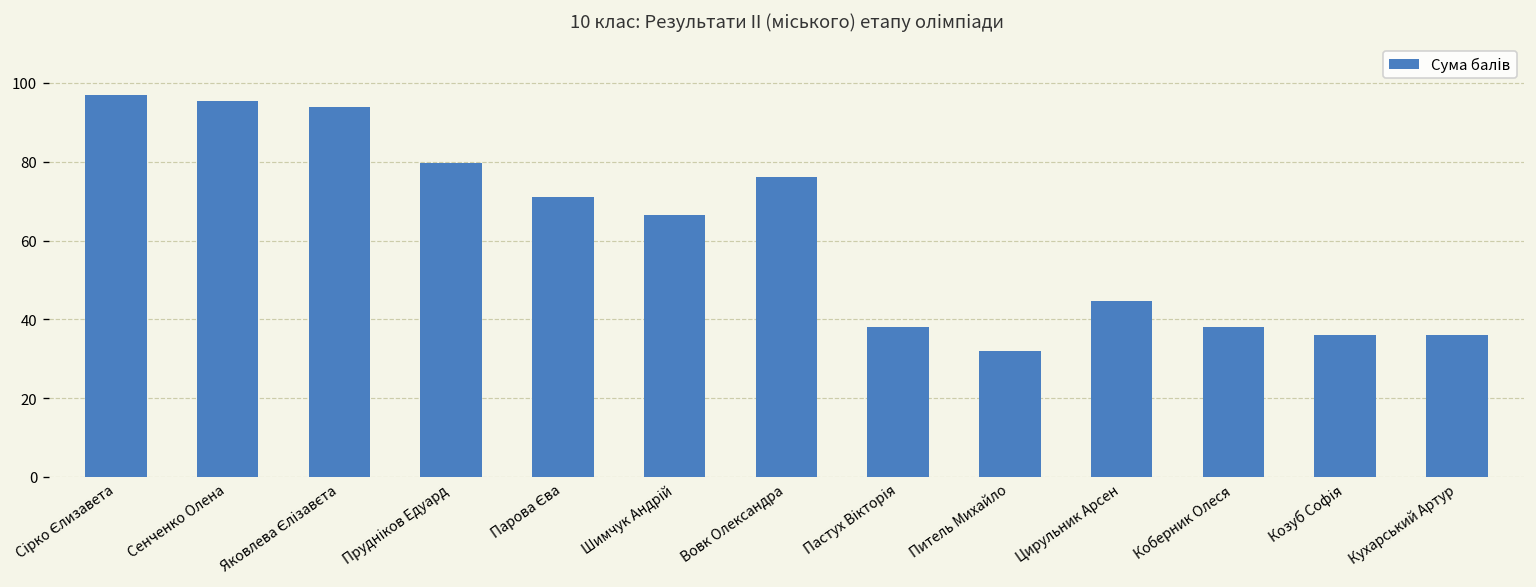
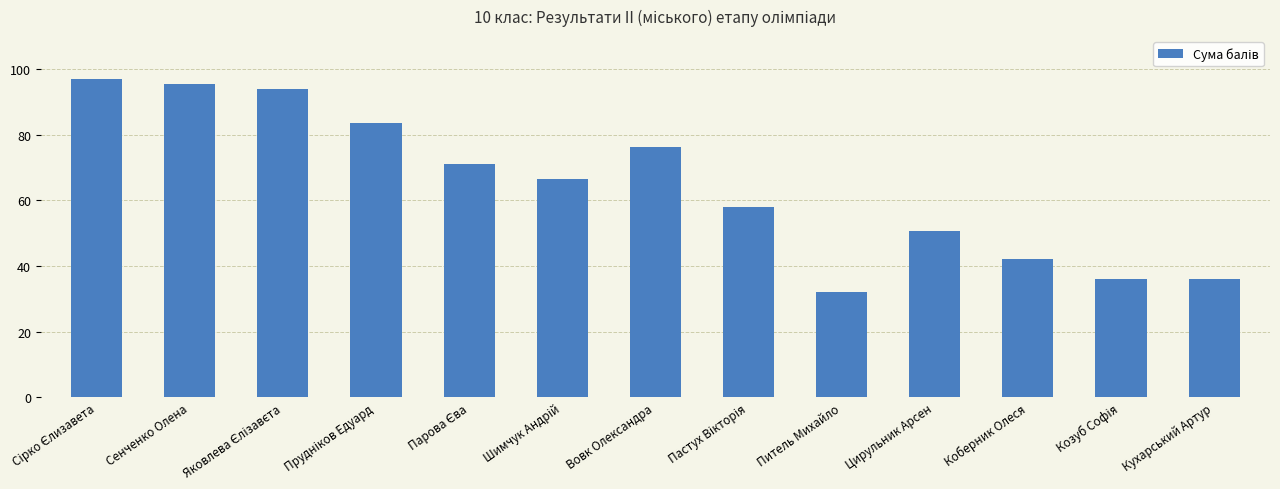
Прудніков Едуард: 80 -> 84
Пастух Вікторія: 38 -> 58
Цирульник Арсен: 45 -> 51
Коберник Олеся: 38 -> 42
